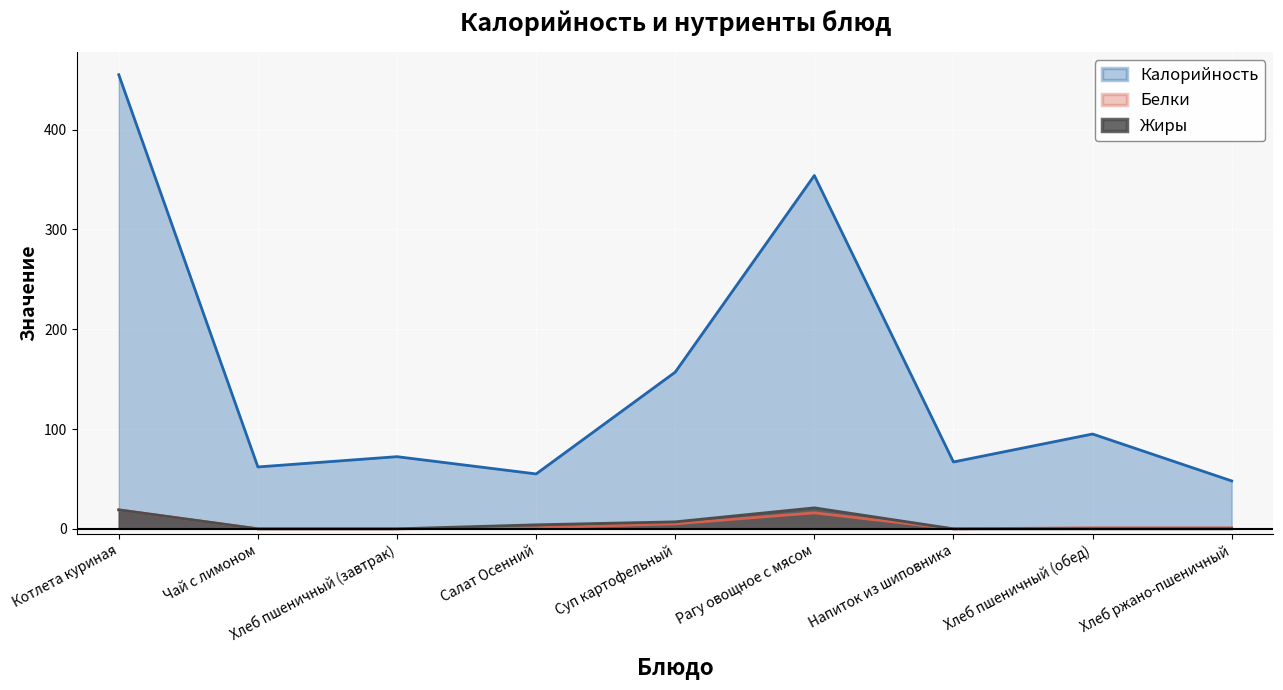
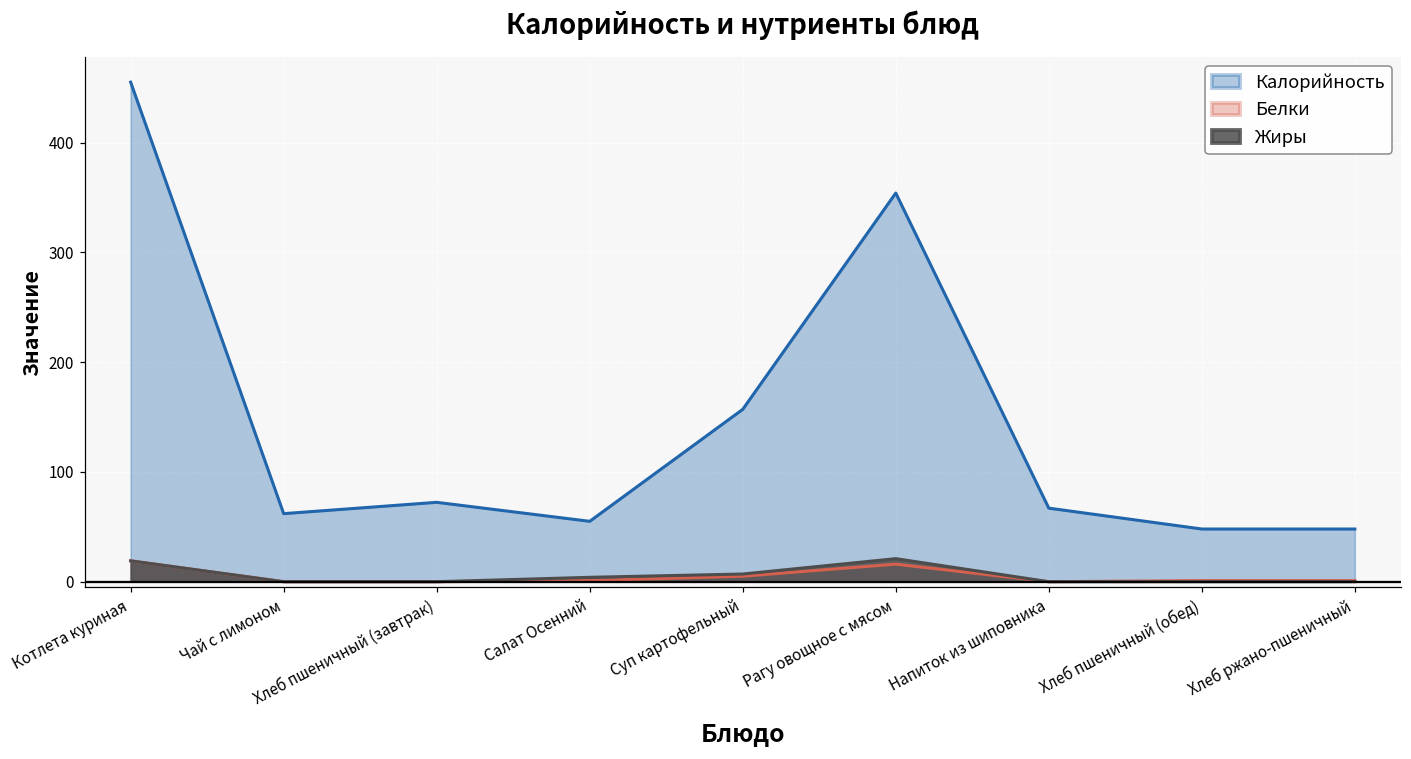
Калорийность, Хлеб пшеничный (обед): 100 -> 50
